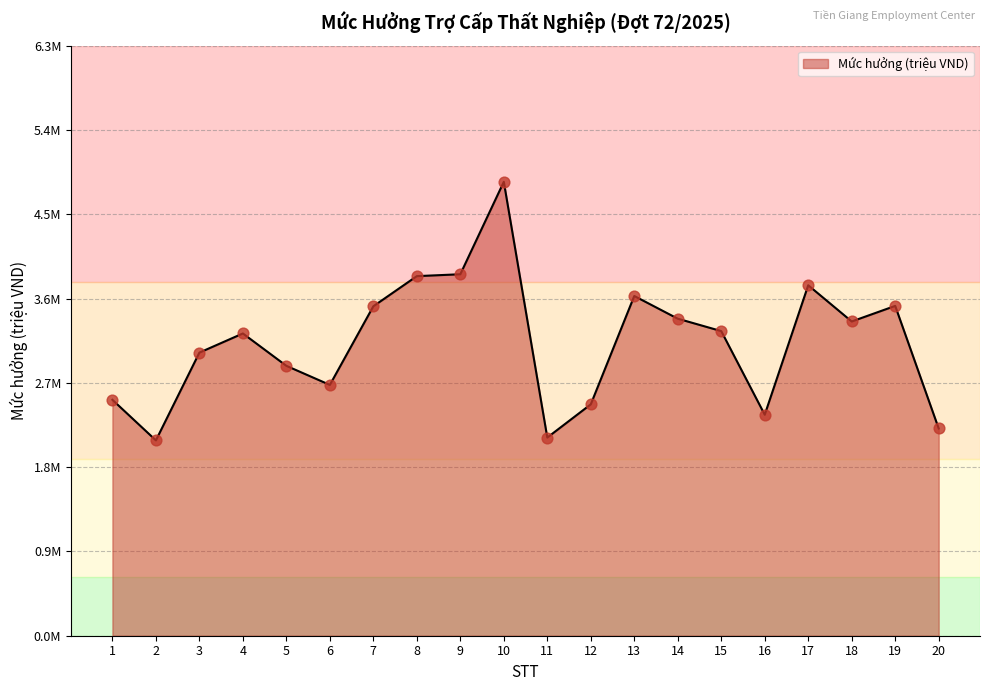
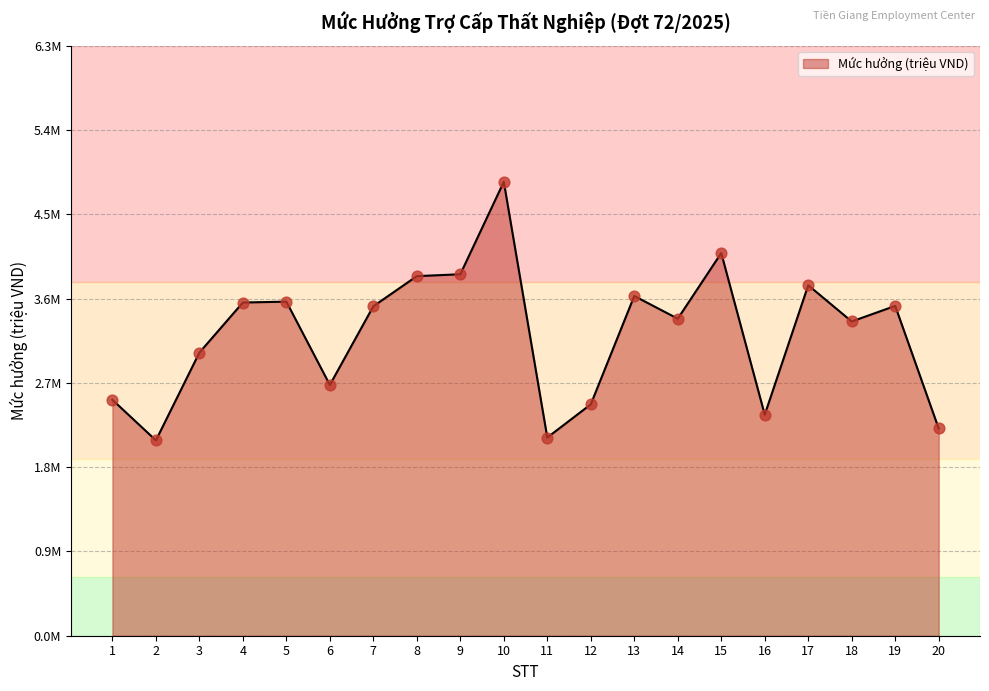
4: 3200000 -> 3600000
5: 2900000 -> 3600000
15: 3300000 -> 4100000
